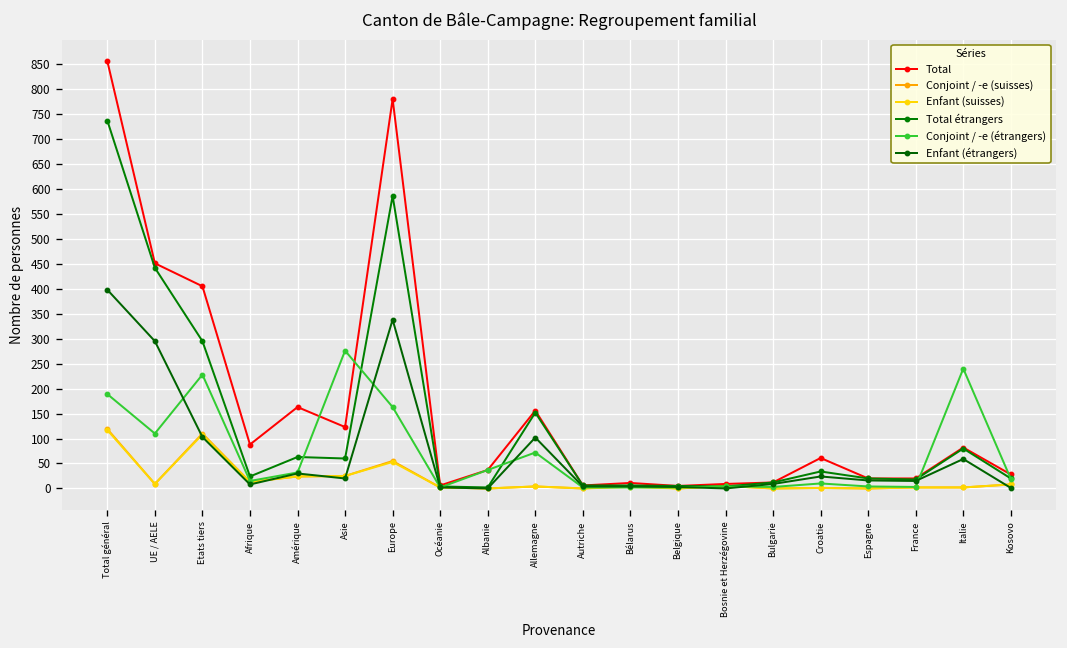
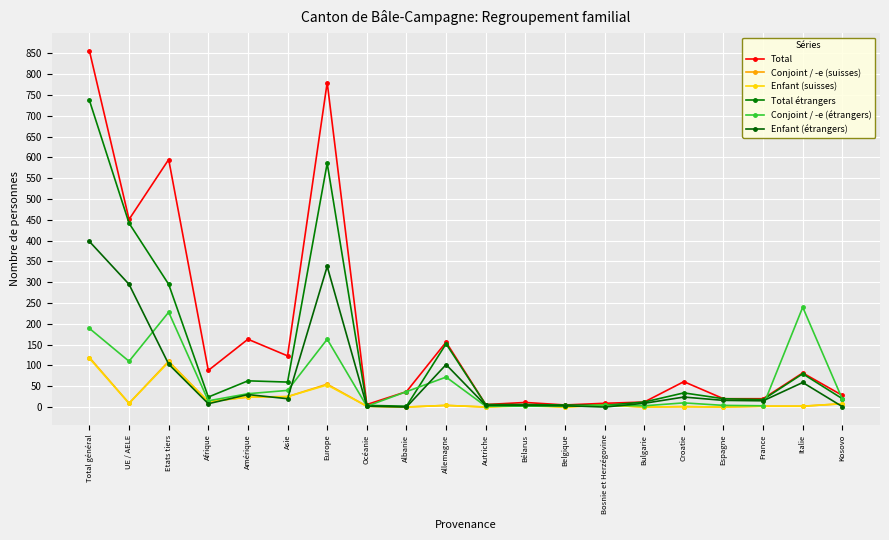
Total, Etats tiers: 410 -> 600
Conjoint / -e (étrangers), Asie: 280 -> 40
